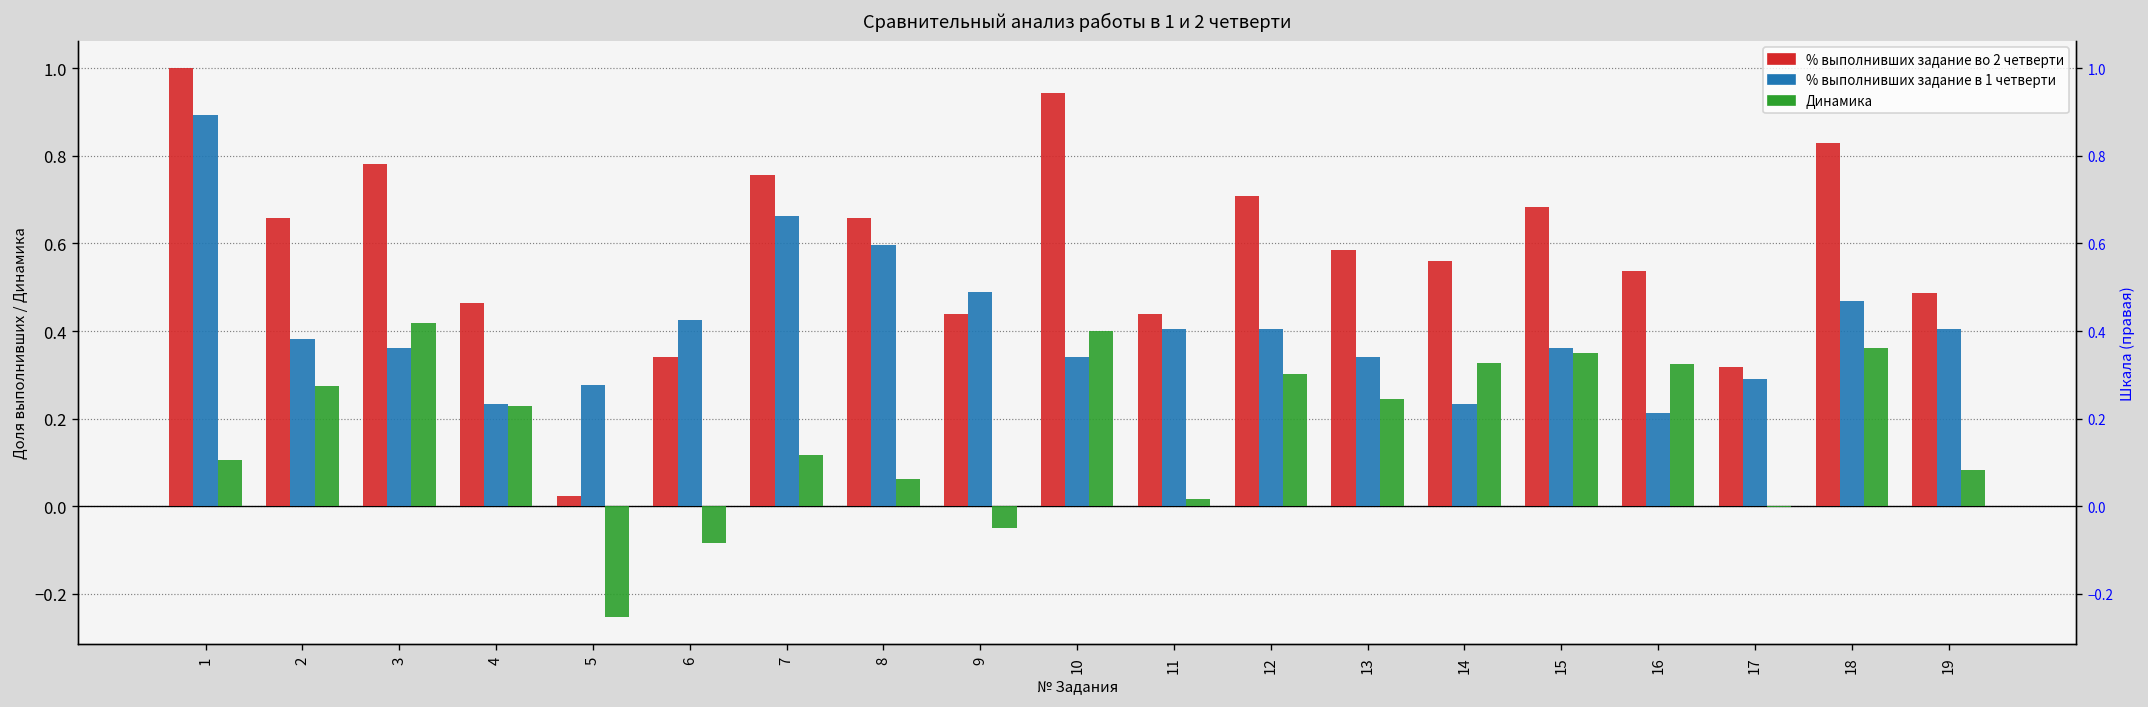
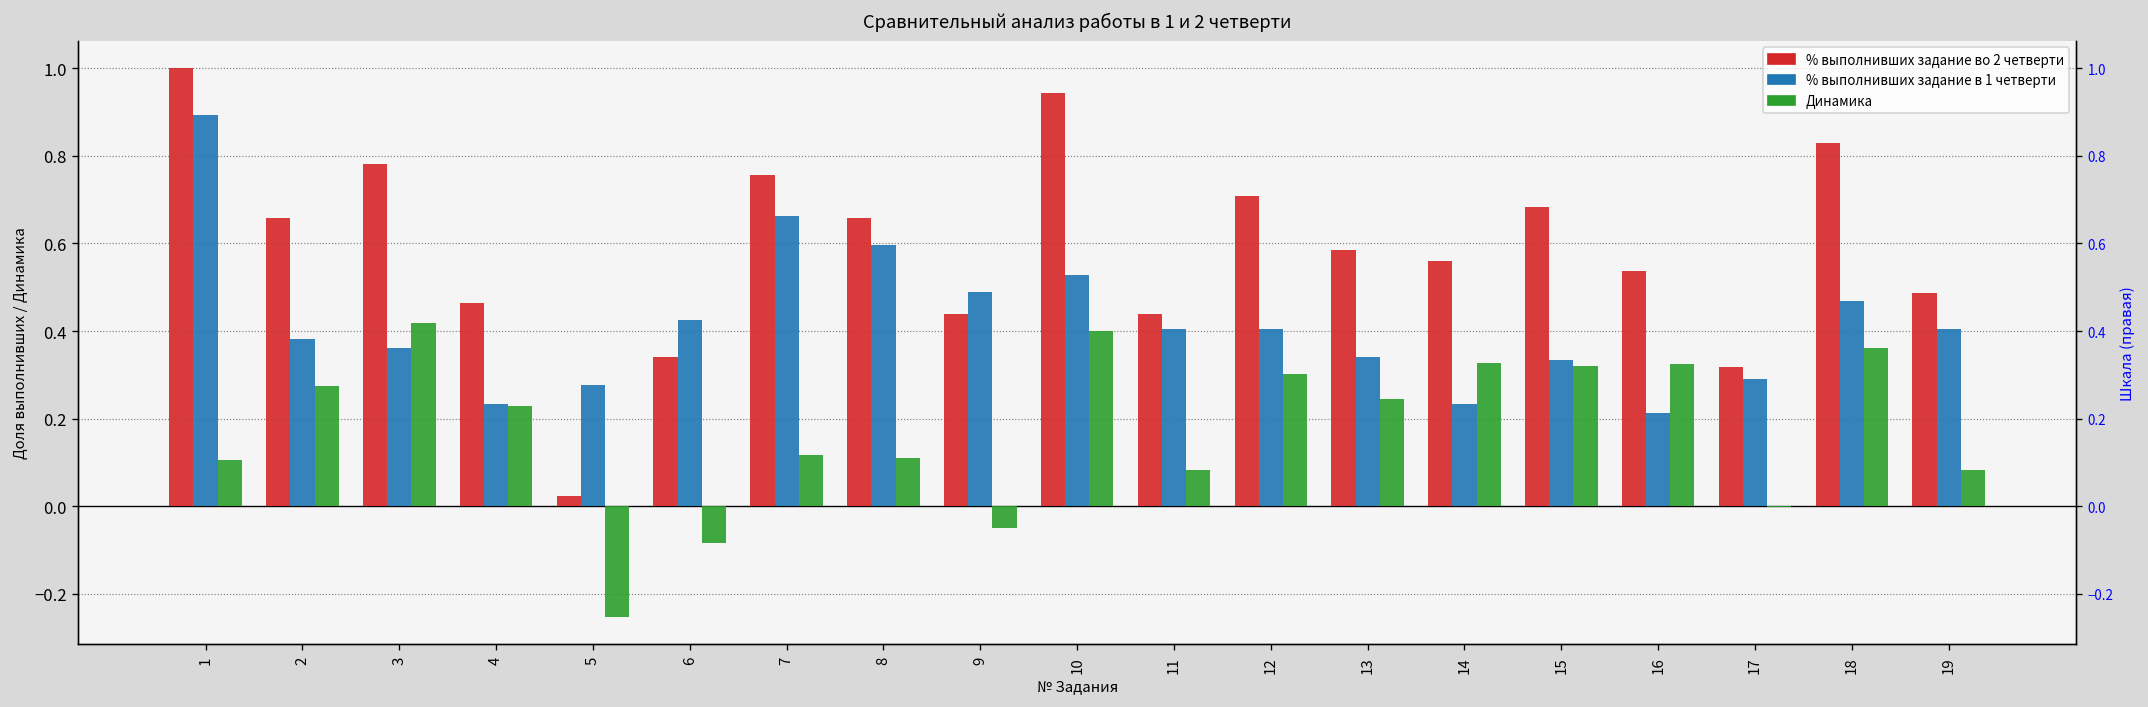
Динамика, 8: 0.06 -> 0.11
% выполнивших задание в 1 четверти, 10: 0.34 -> 0.53
Динамика, 11: 0.02 -> 0.08
% выполнивших задание в 1 четверти, 15: 0.36 -> 0.33
Динамика, 15: 0.35 -> 0.32
